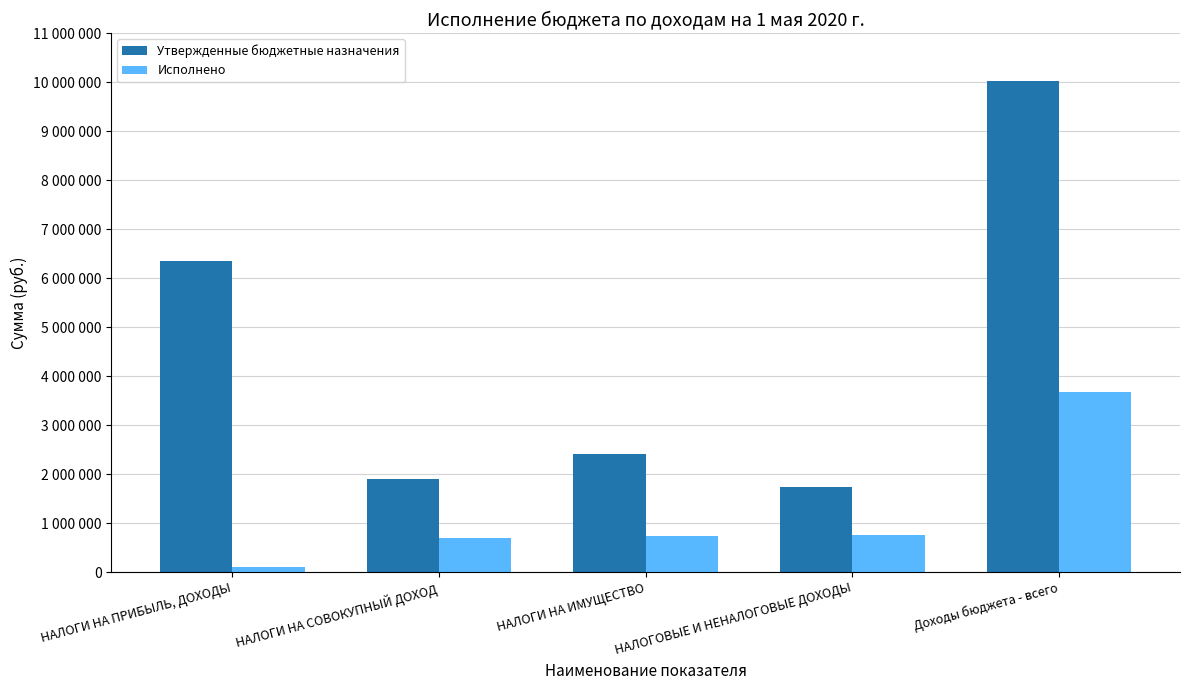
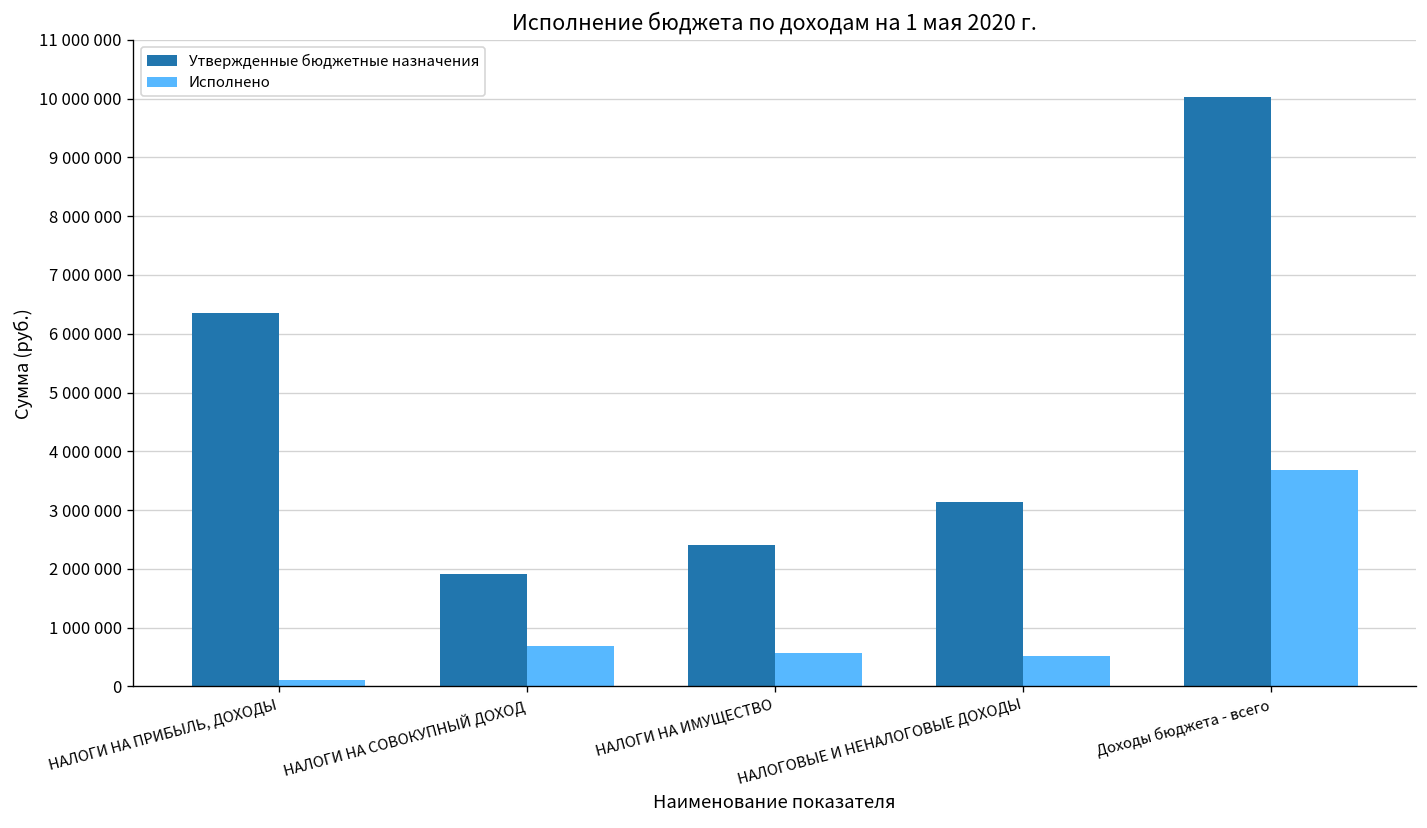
Исполнено, НАЛОГИ НА ИМУЩЕСТВО: 700000 -> 600000
Утвержденные бюджетные назначения, НАЛОГОВЫЕ И НЕНАЛОГОВЫЕ ДОХОДЫ: 1700000 -> 3100000
Исполнено, НАЛОГОВЫЕ И НЕНАЛОГОВЫЕ ДОХОДЫ: 800000 -> 500000
